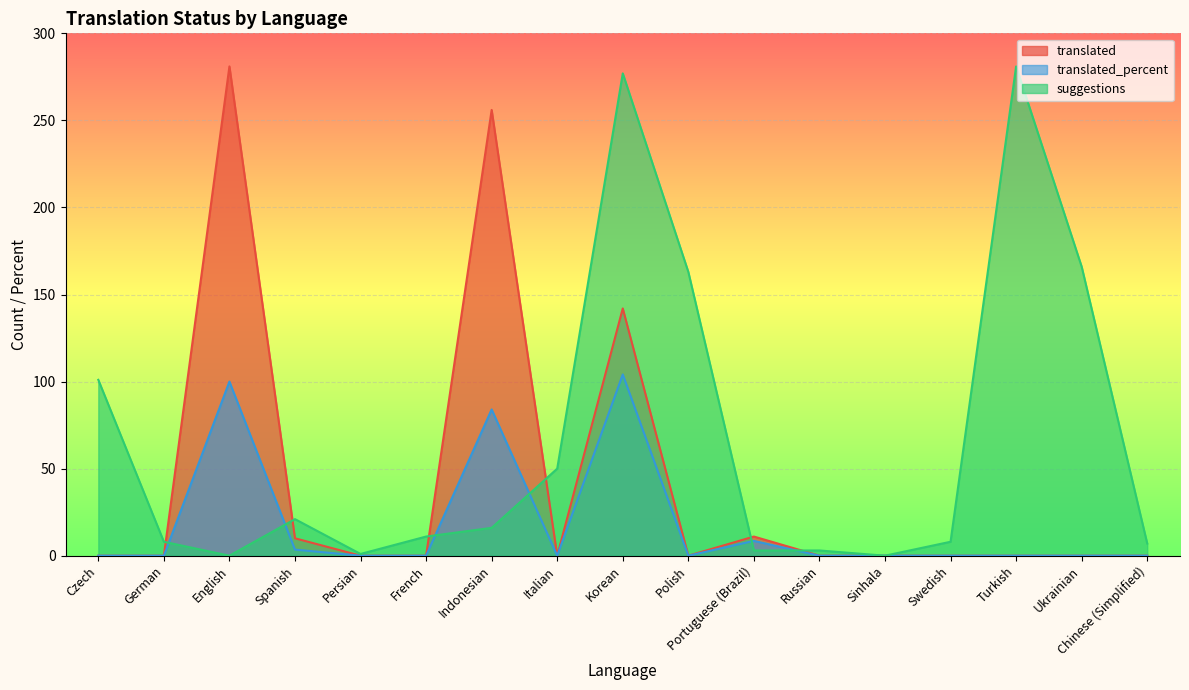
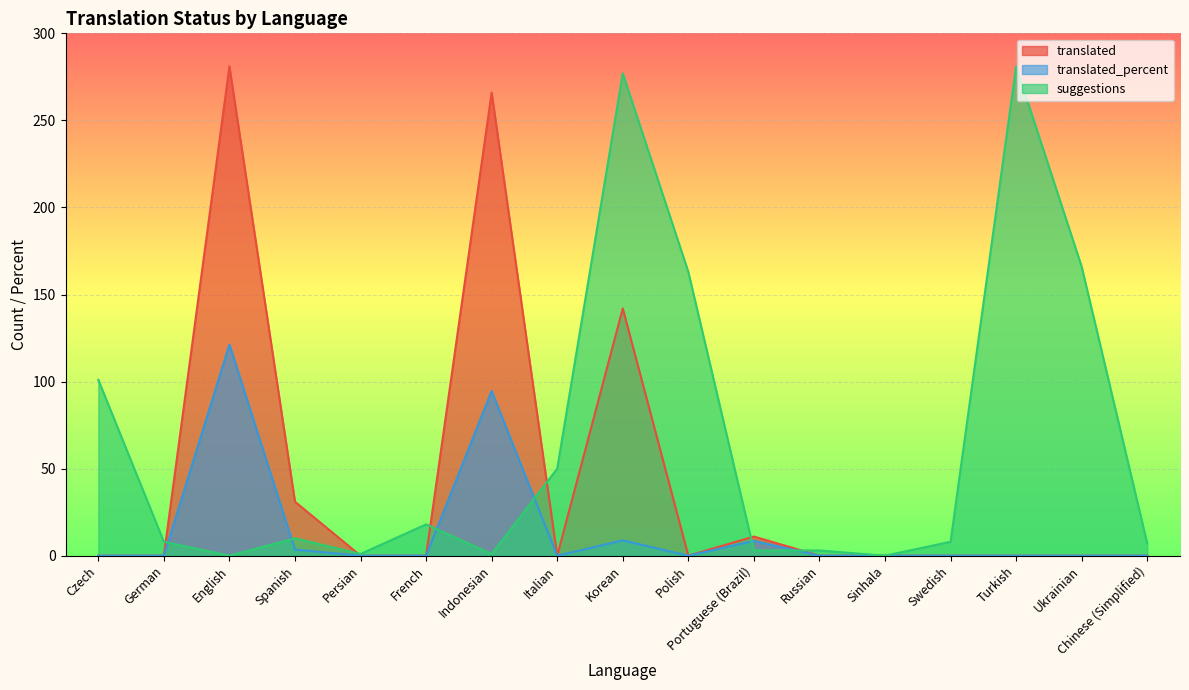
translated_percent, English: 100 -> 121
translated, Spanish: 10 -> 31
suggestions, Spanish: 21 -> 10
suggestions, French: 11 -> 18
translated, Indonesian: 256 -> 266
translated_percent, Indonesian: 84 -> 95
suggestions, Indonesian: 16 -> 1
translated_percent, Korean: 104 -> 9
